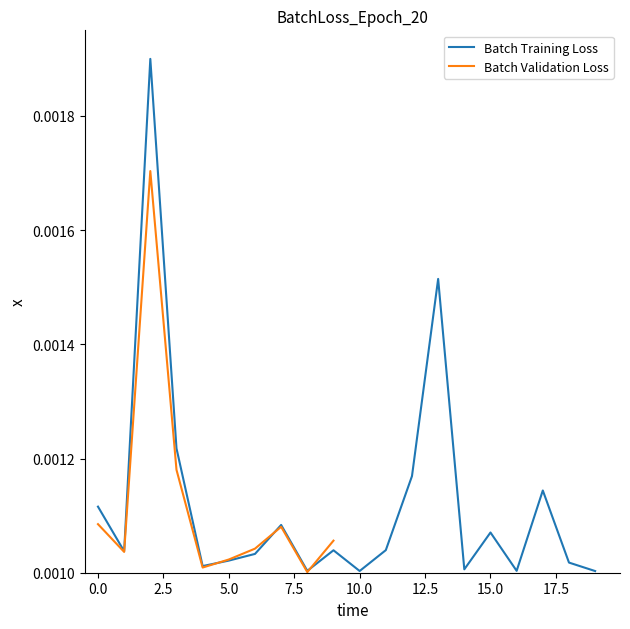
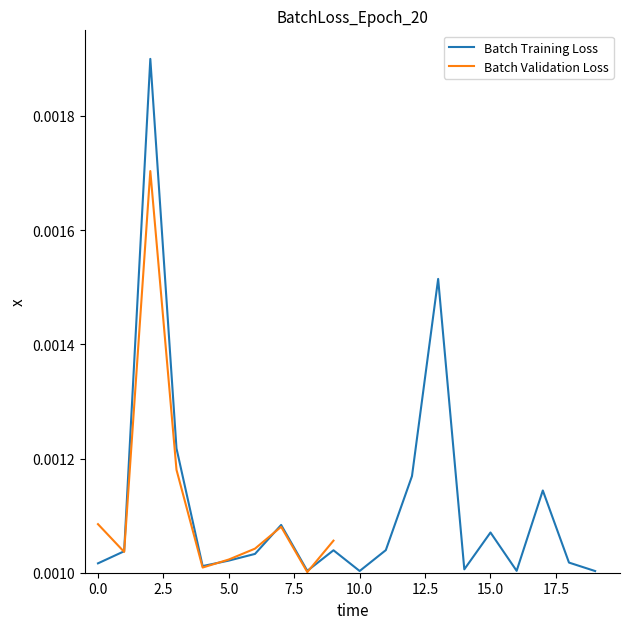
Batch Training Loss, 0.0: 0.00112 -> 0.00102
